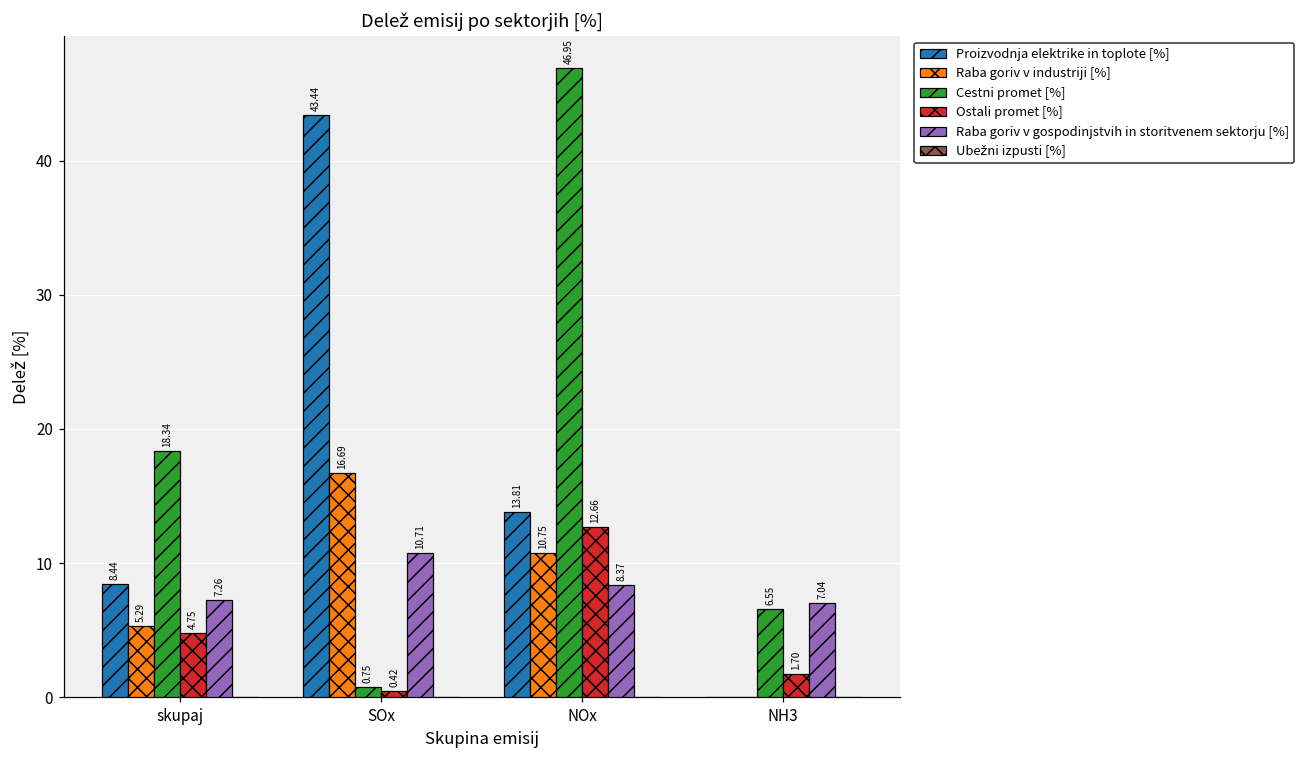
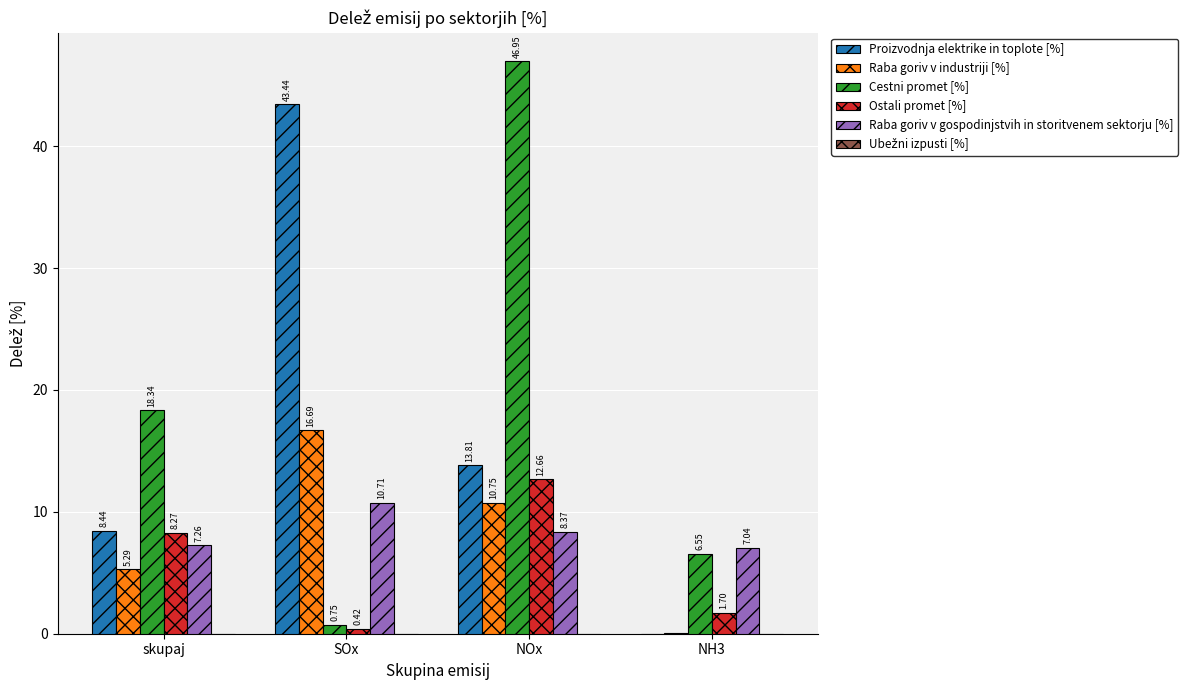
Ostali promet [%], skupaj: 4.75 -> 8.27
